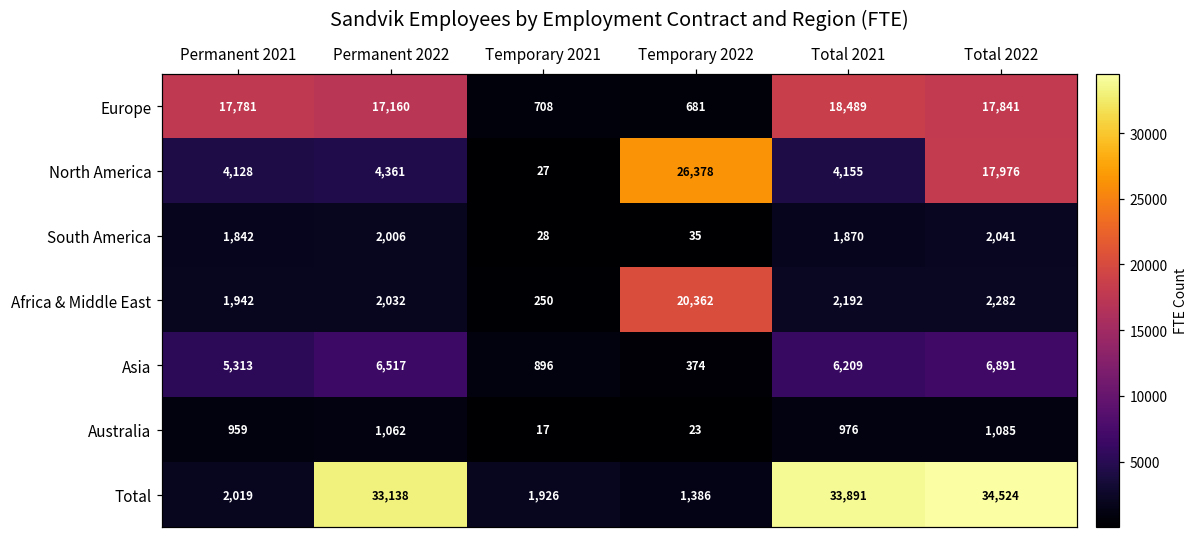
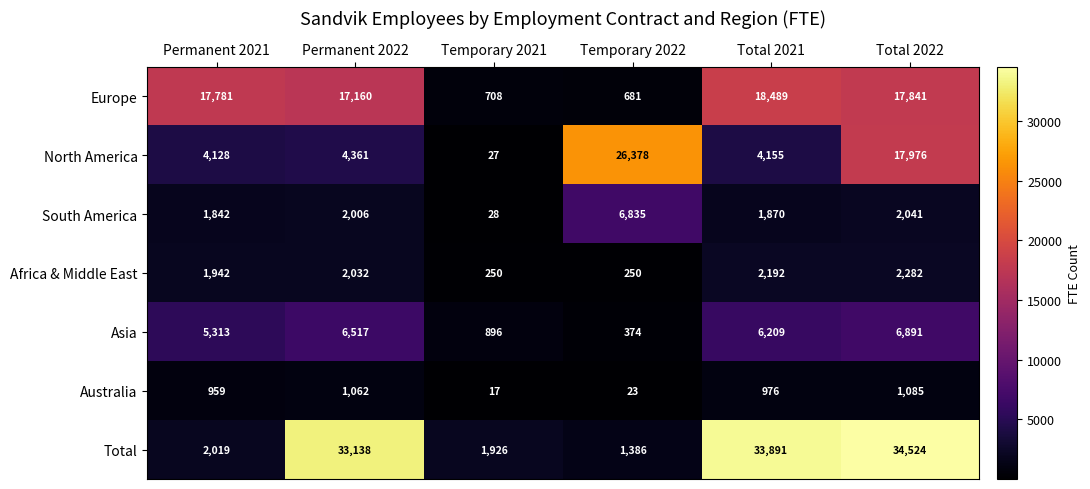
South America, Temporary 2022: 35 -> 6,835
Africa & Middle East, Temporary 2022: 20,362 -> 250
